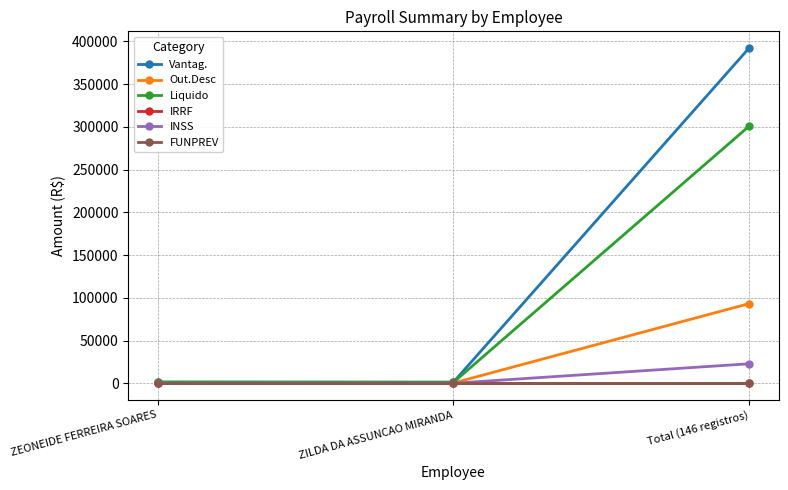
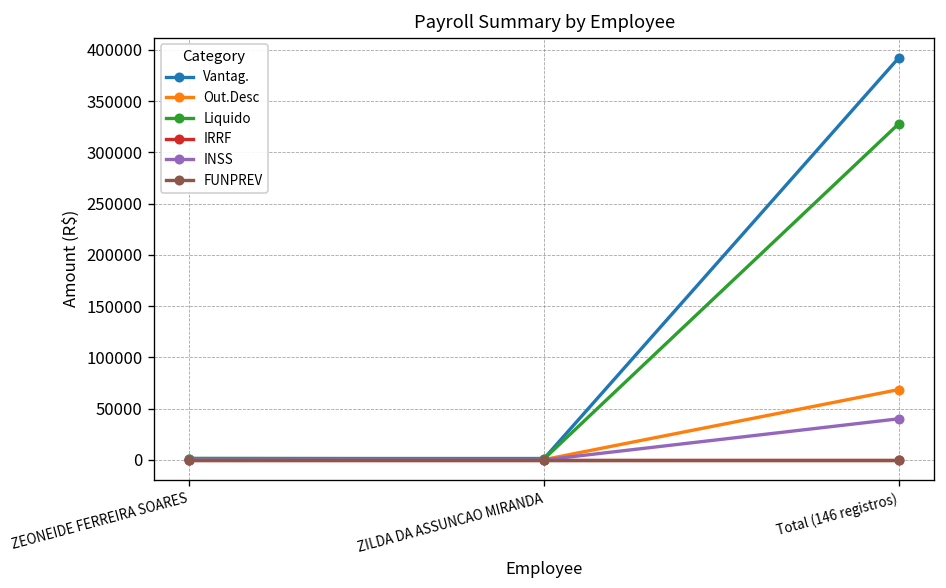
Out.Desc, Total (146 registros): 90000 -> 70000
Liquido, Total (146 registros): 300000 -> 330000
INSS, Total (146 registros): 20000 -> 40000
